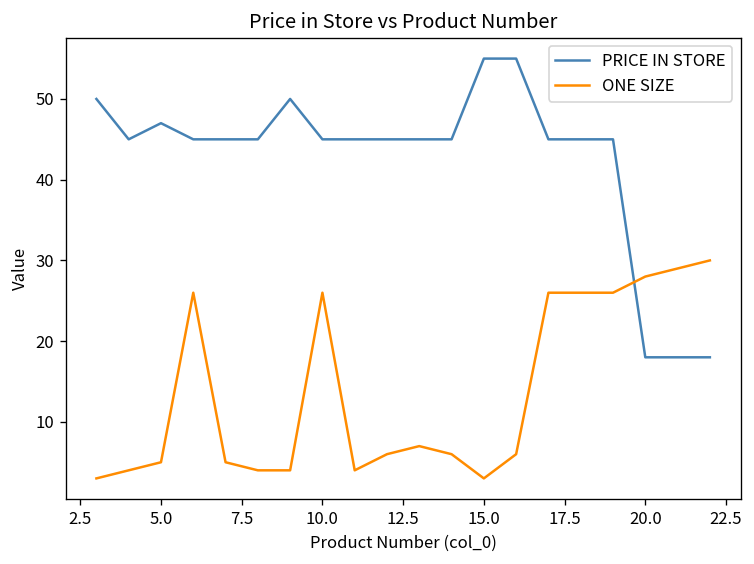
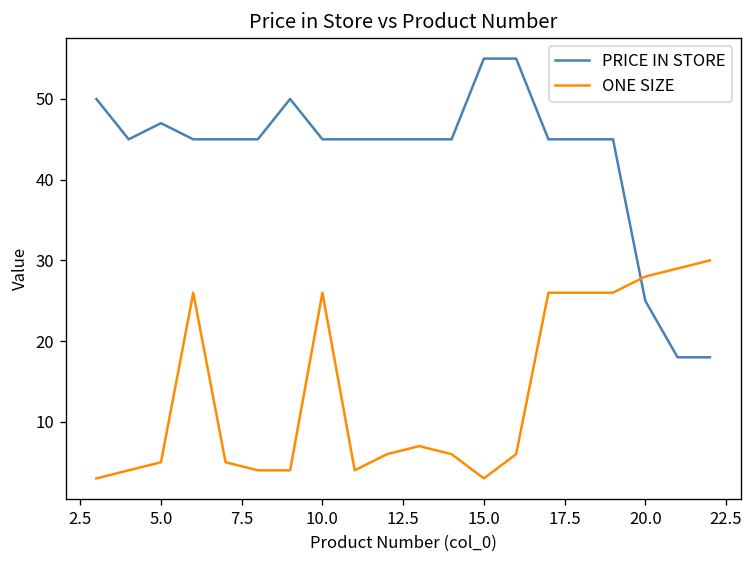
PRICE IN STORE, 20.0: 18 -> 25
